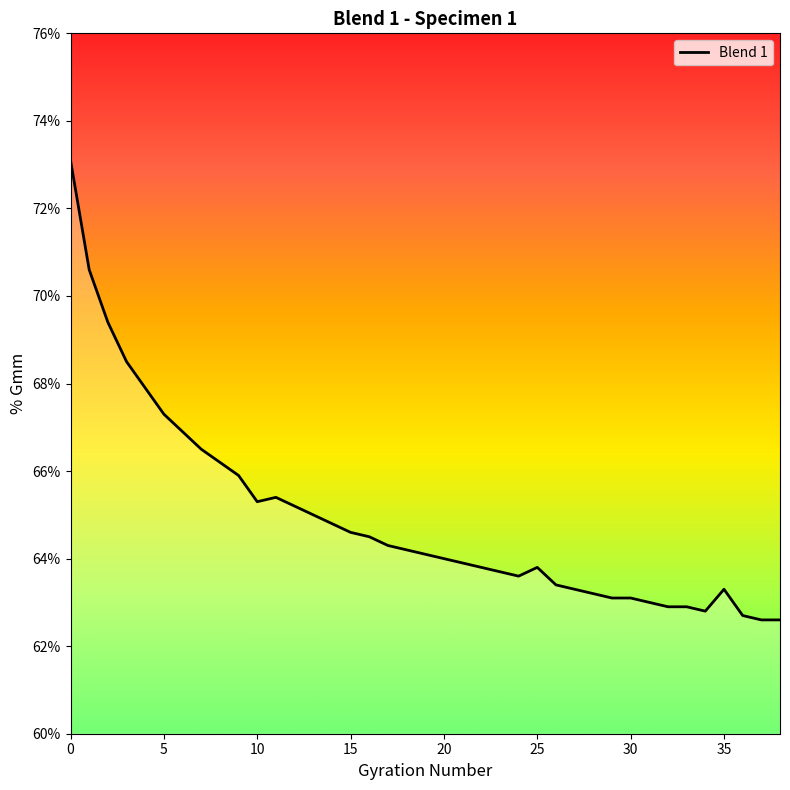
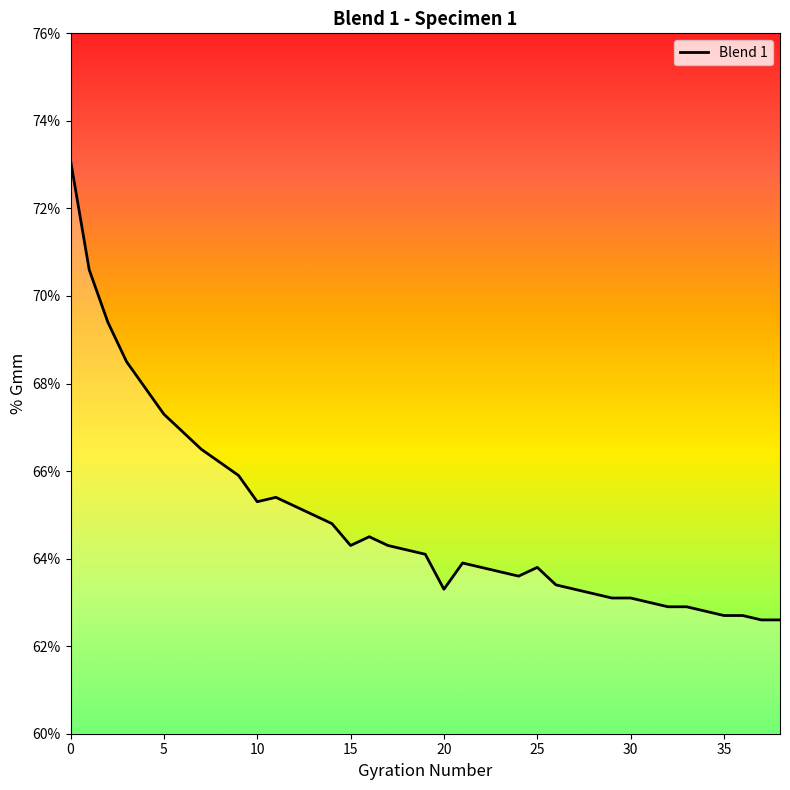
15: 64.6% -> 64.3%
20: 64.0% -> 63.3%
35: 63.3% -> 62.7%
